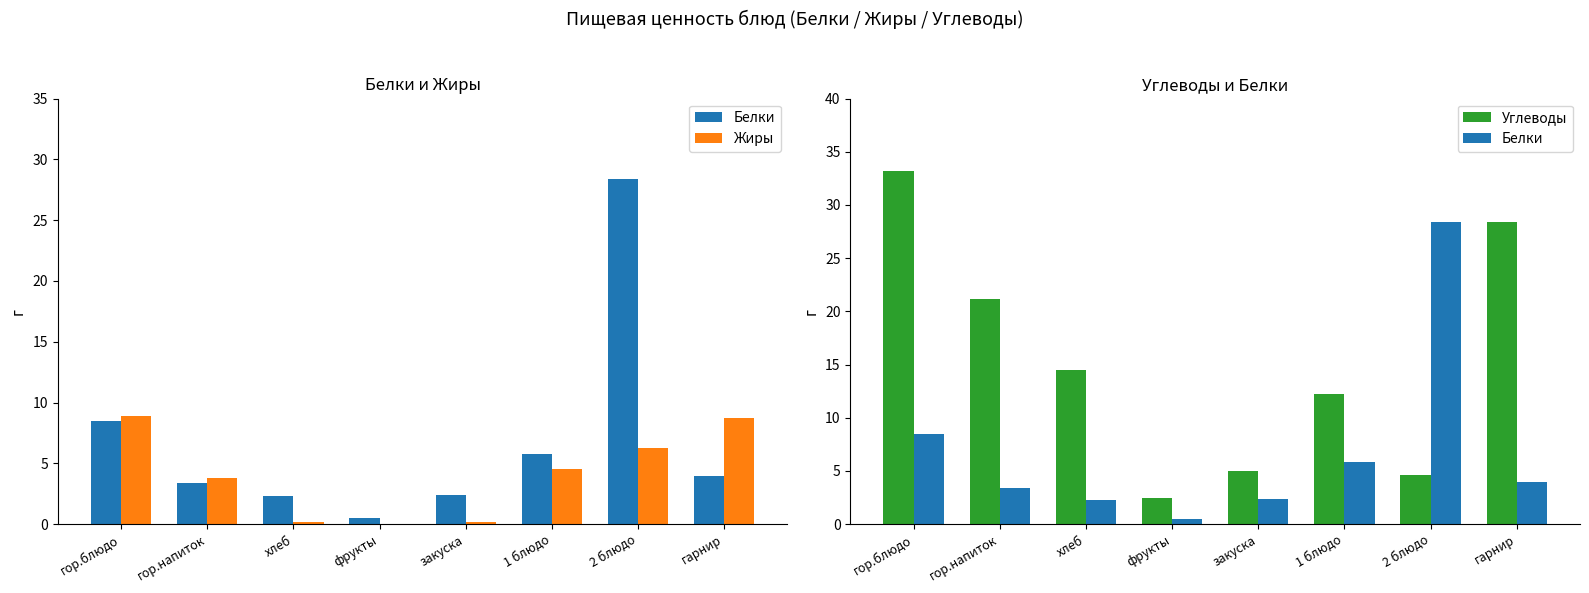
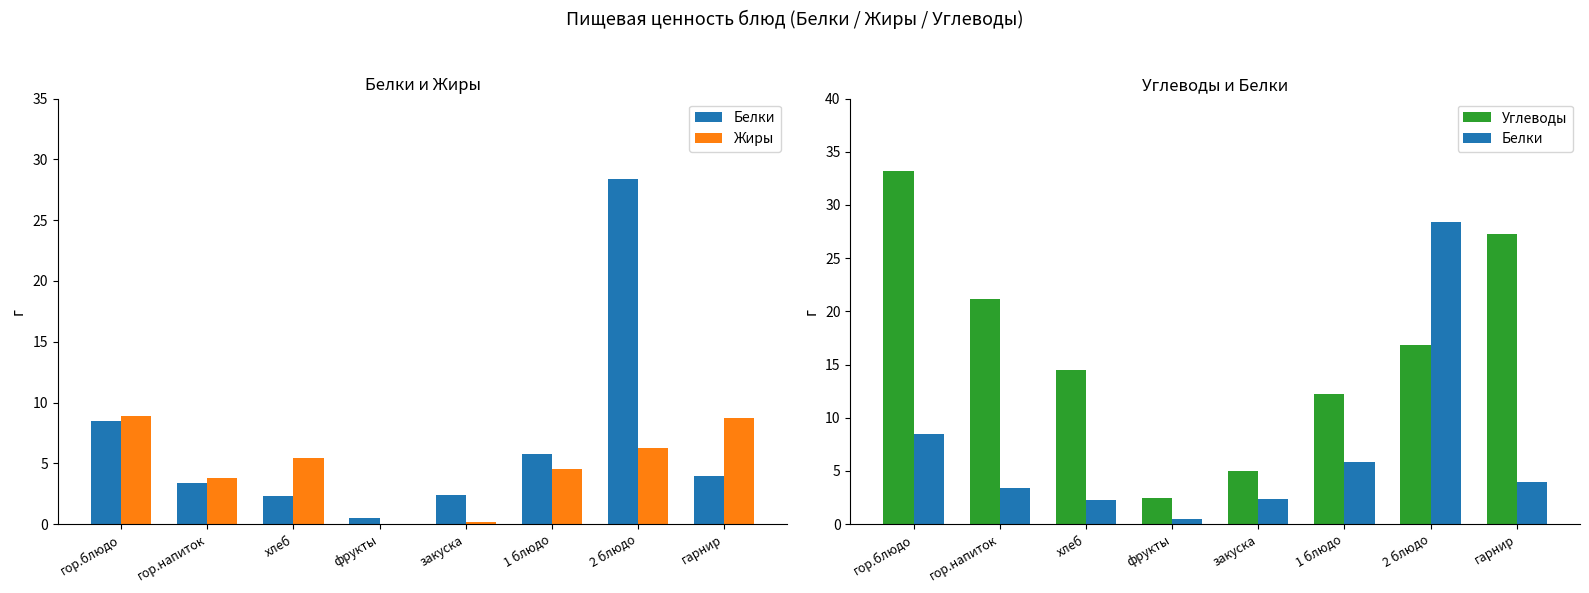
Белки и Жиры, Жиры, хлеб: 0.2 -> 5.4
Углеводы и Белки, Углеводы, 2 блюдо: 4.6 -> 16.8
Углеводы и Белки, Углеводы, гарнир: 28.4 -> 27.3
